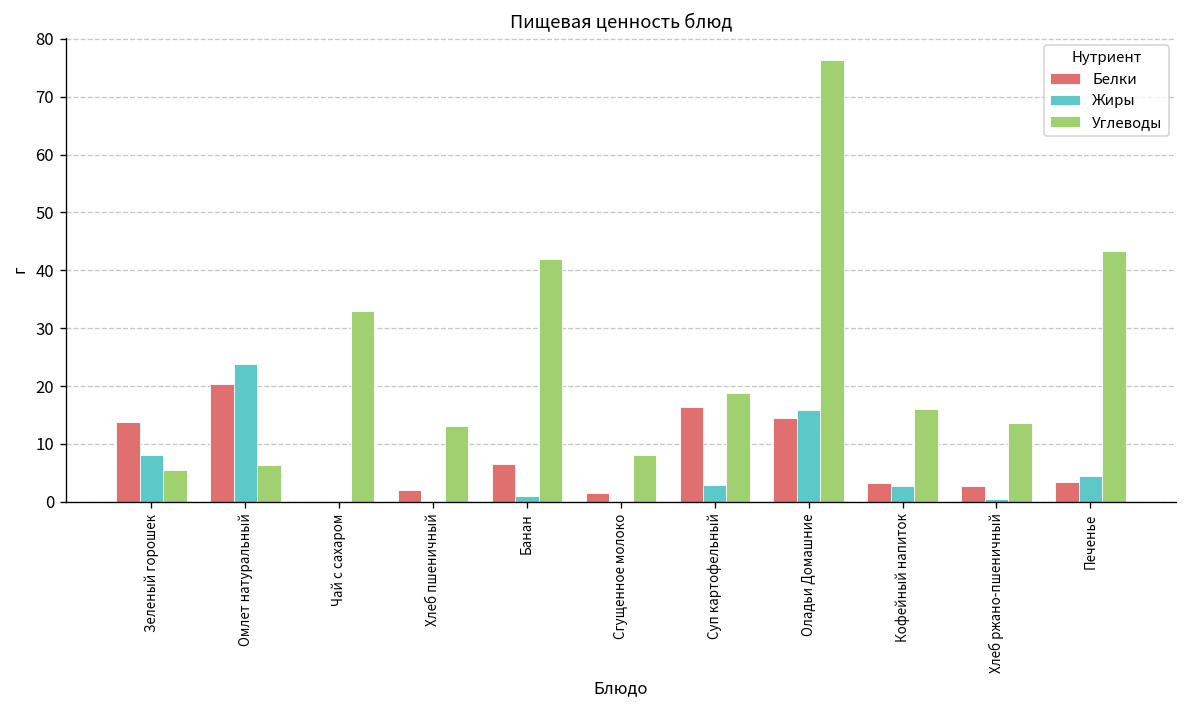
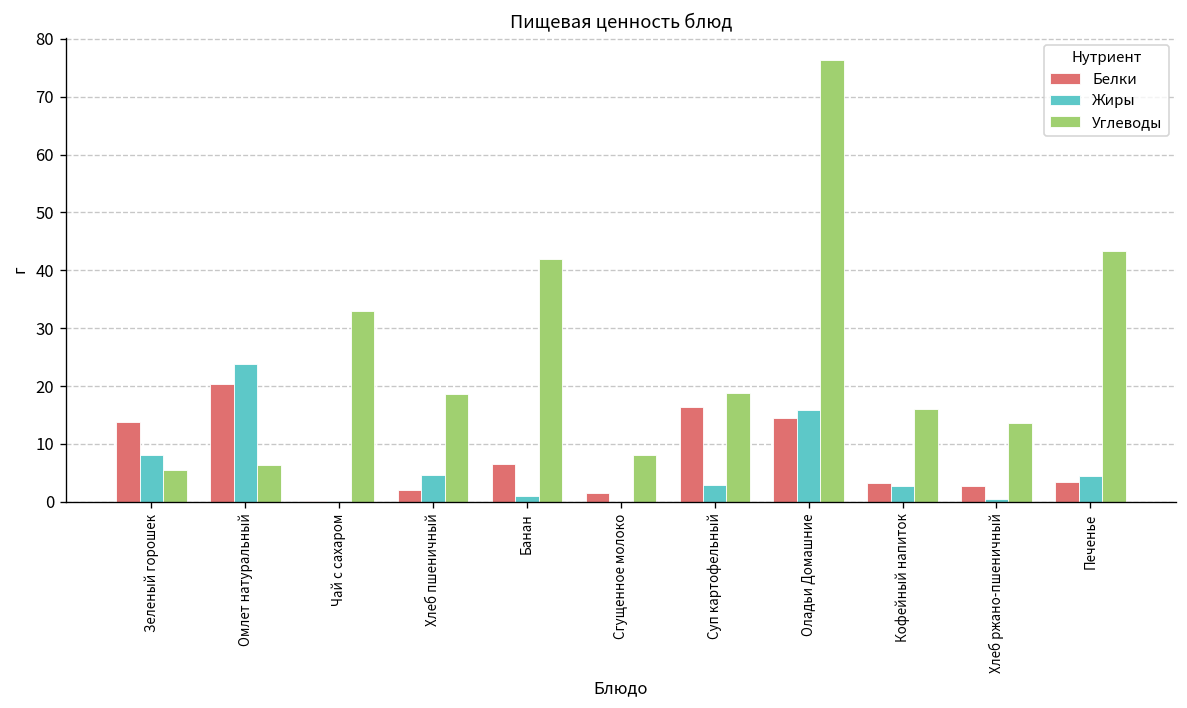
Жиры, Хлеб пшеничный: 0 -> 5
Углеводы, Хлеб пшеничный: 13 -> 19
